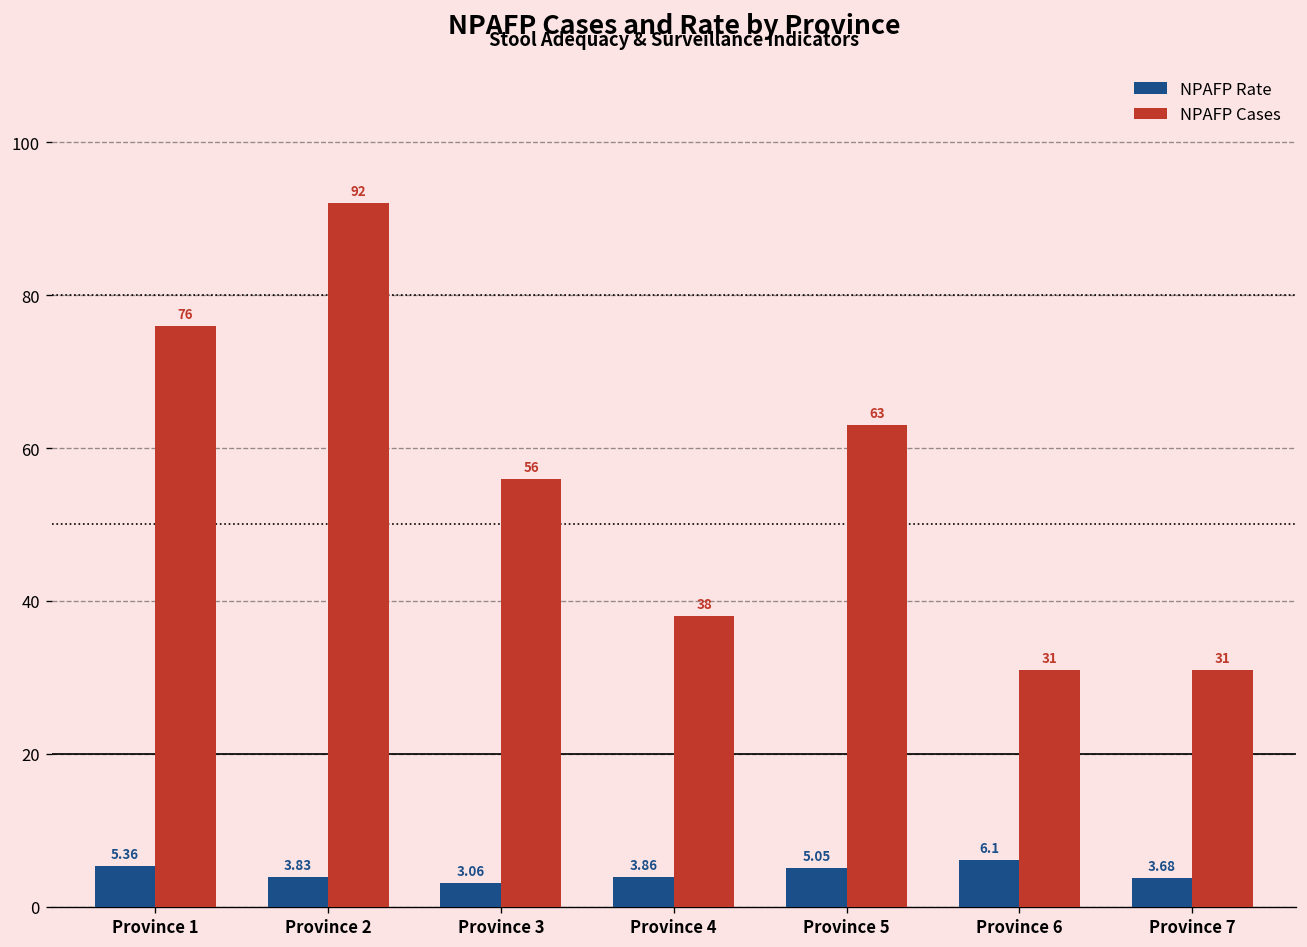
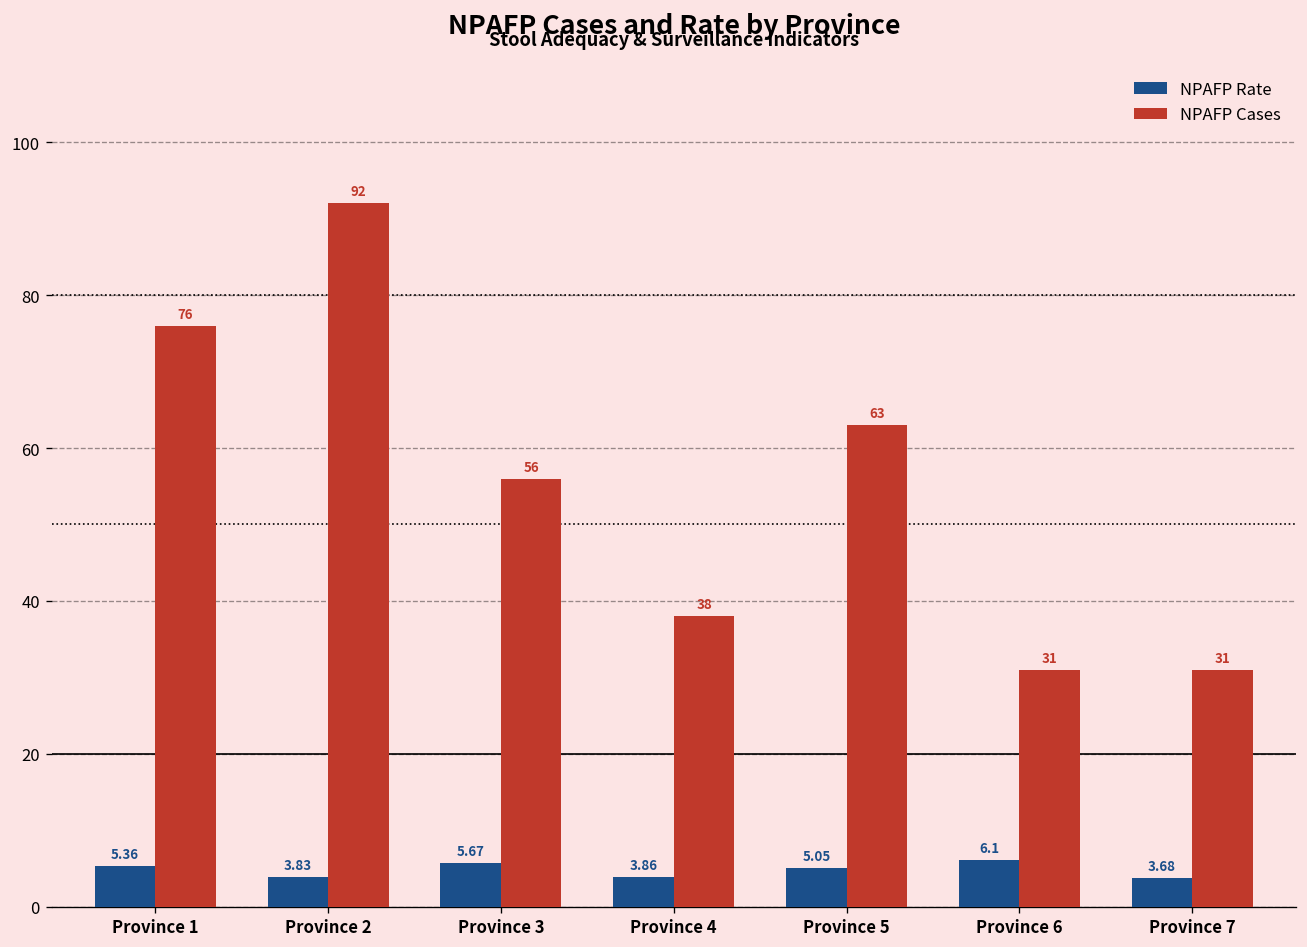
NPAFP Rate, Province 3: 3.06 -> 5.67
